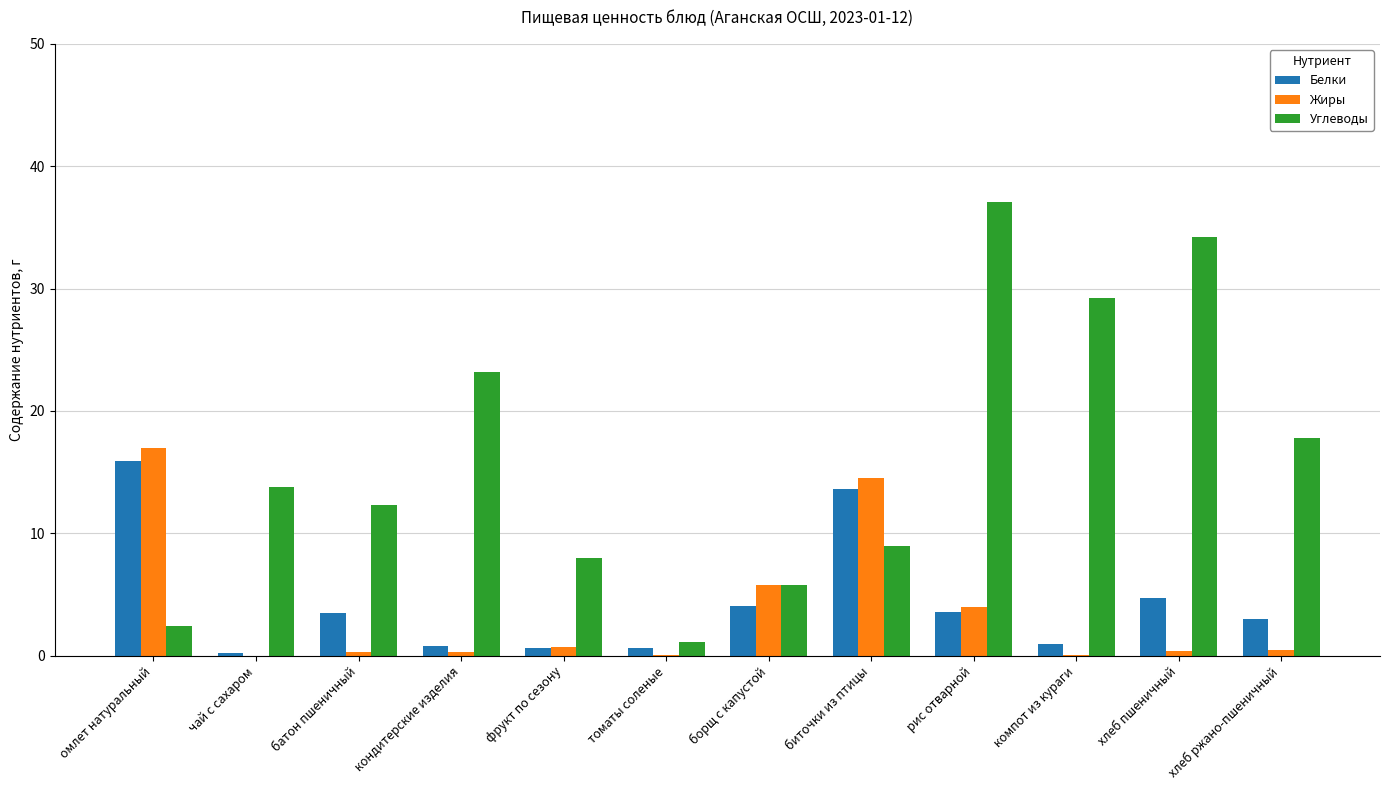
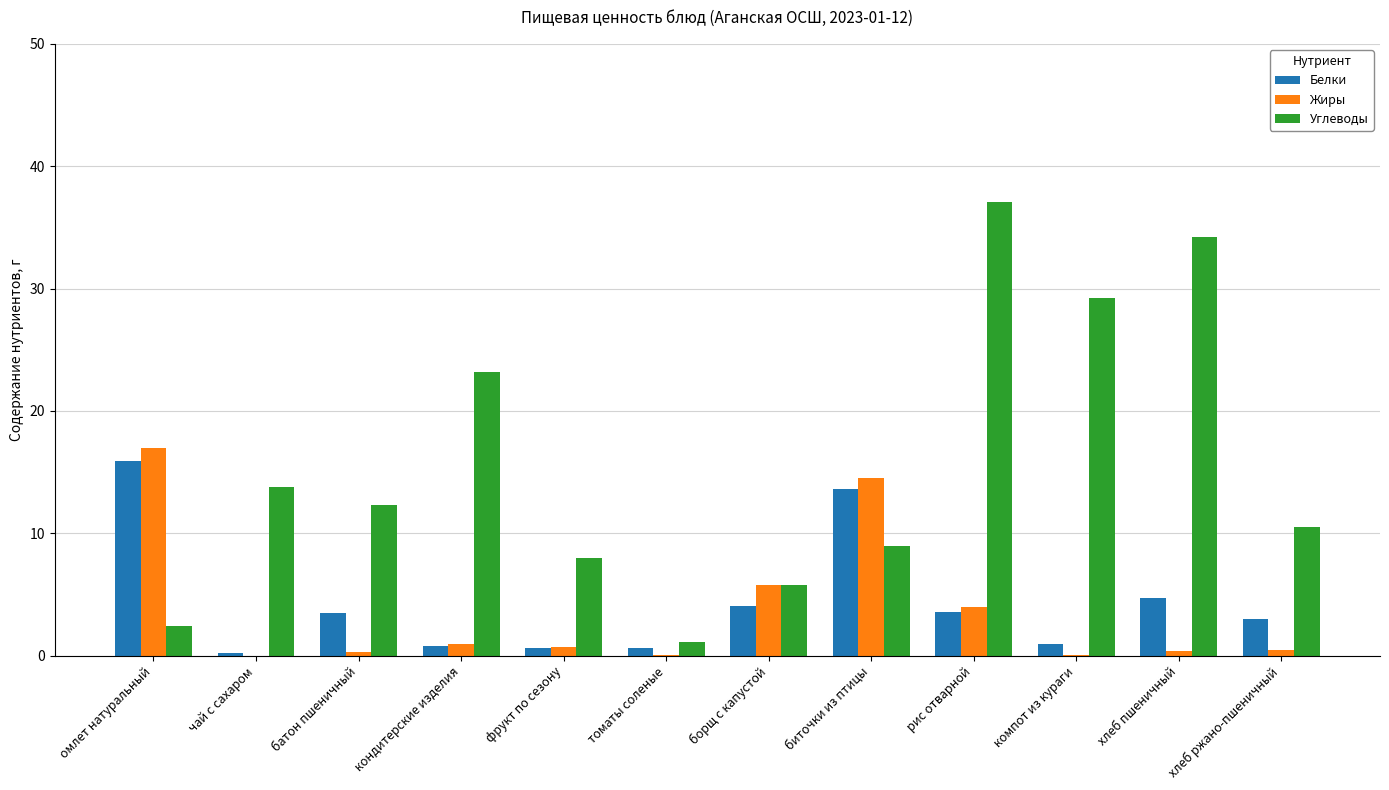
Жиры, кондитерские изделия: 0.3 -> 1.0
Углеводы, хлеб ржано-пшеничный: 17.8 -> 10.5
